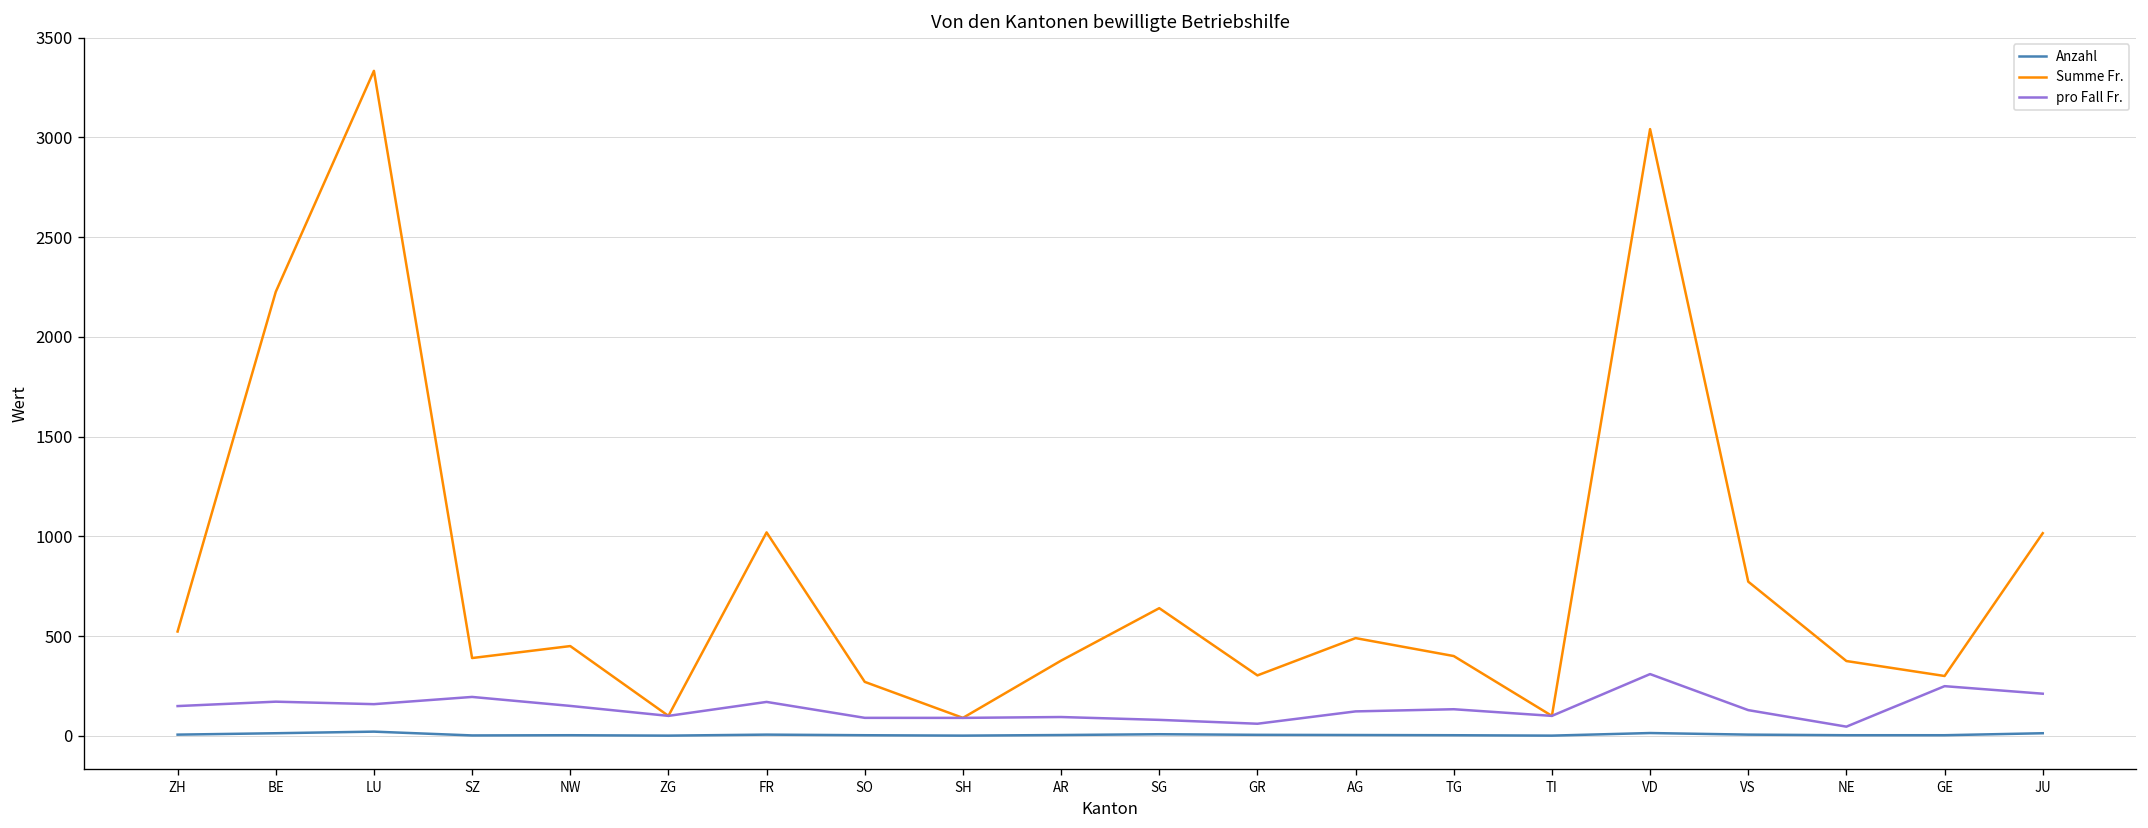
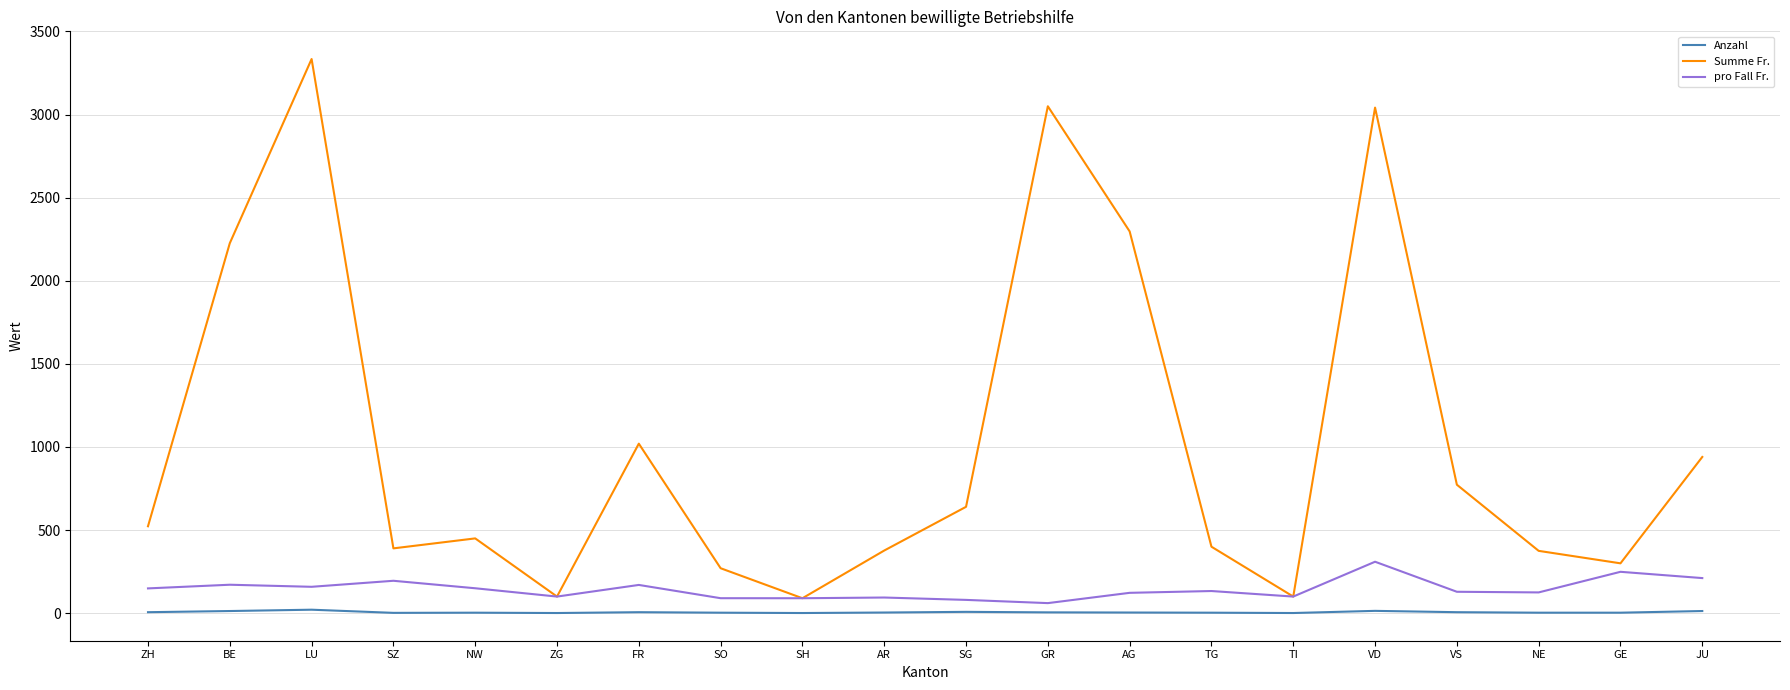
Summe Fr., GR: 300 -> 3050
Summe Fr., AG: 490 -> 2300
pro Fall Fr., NE: 50 -> 130
Summe Fr., JU: 1020 -> 940
